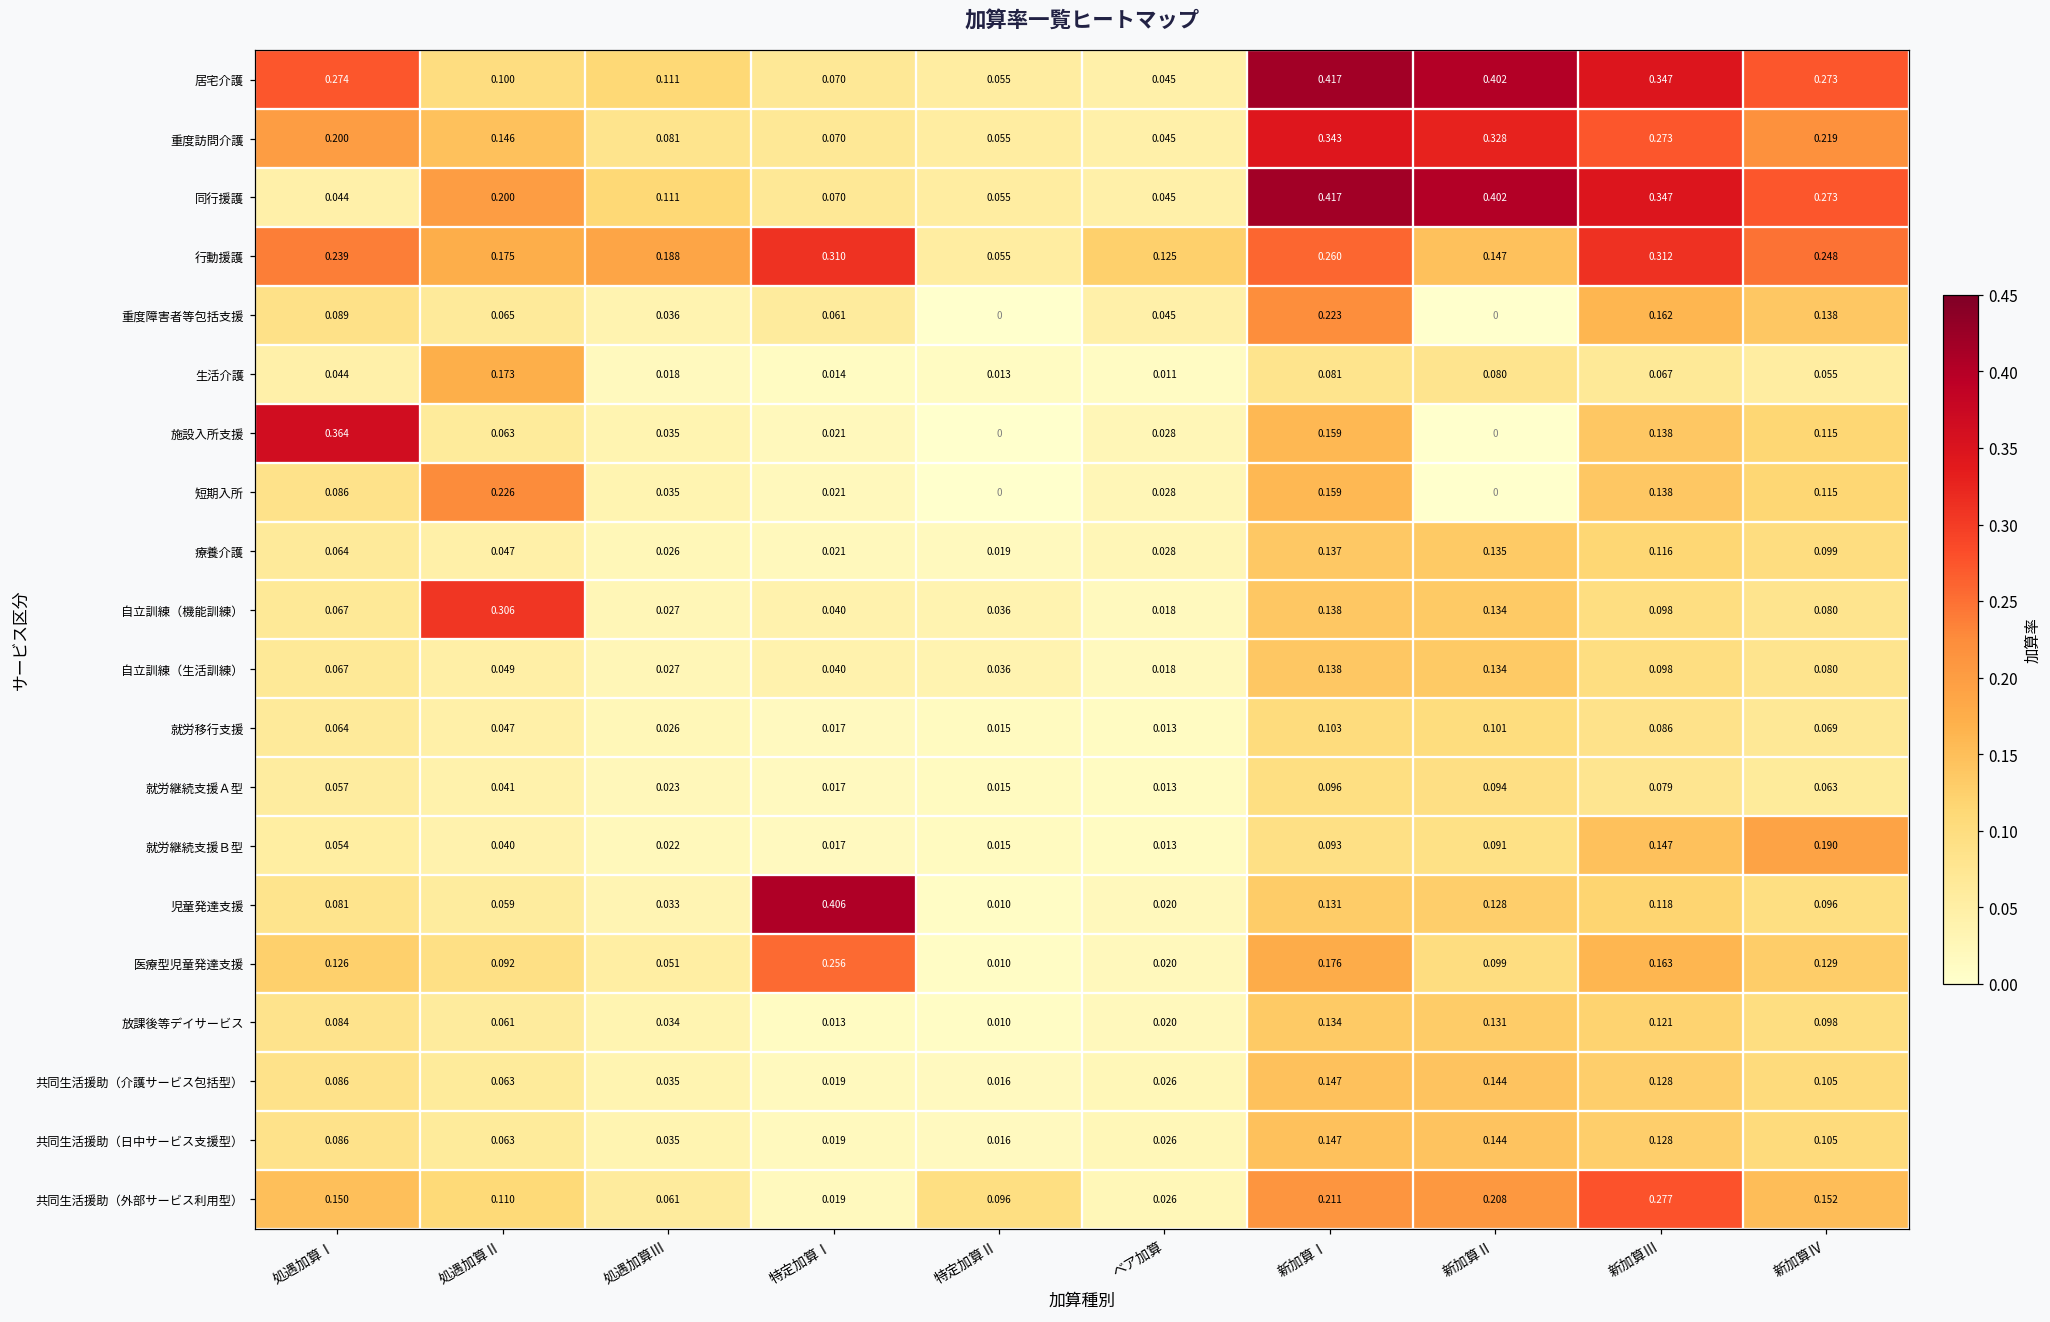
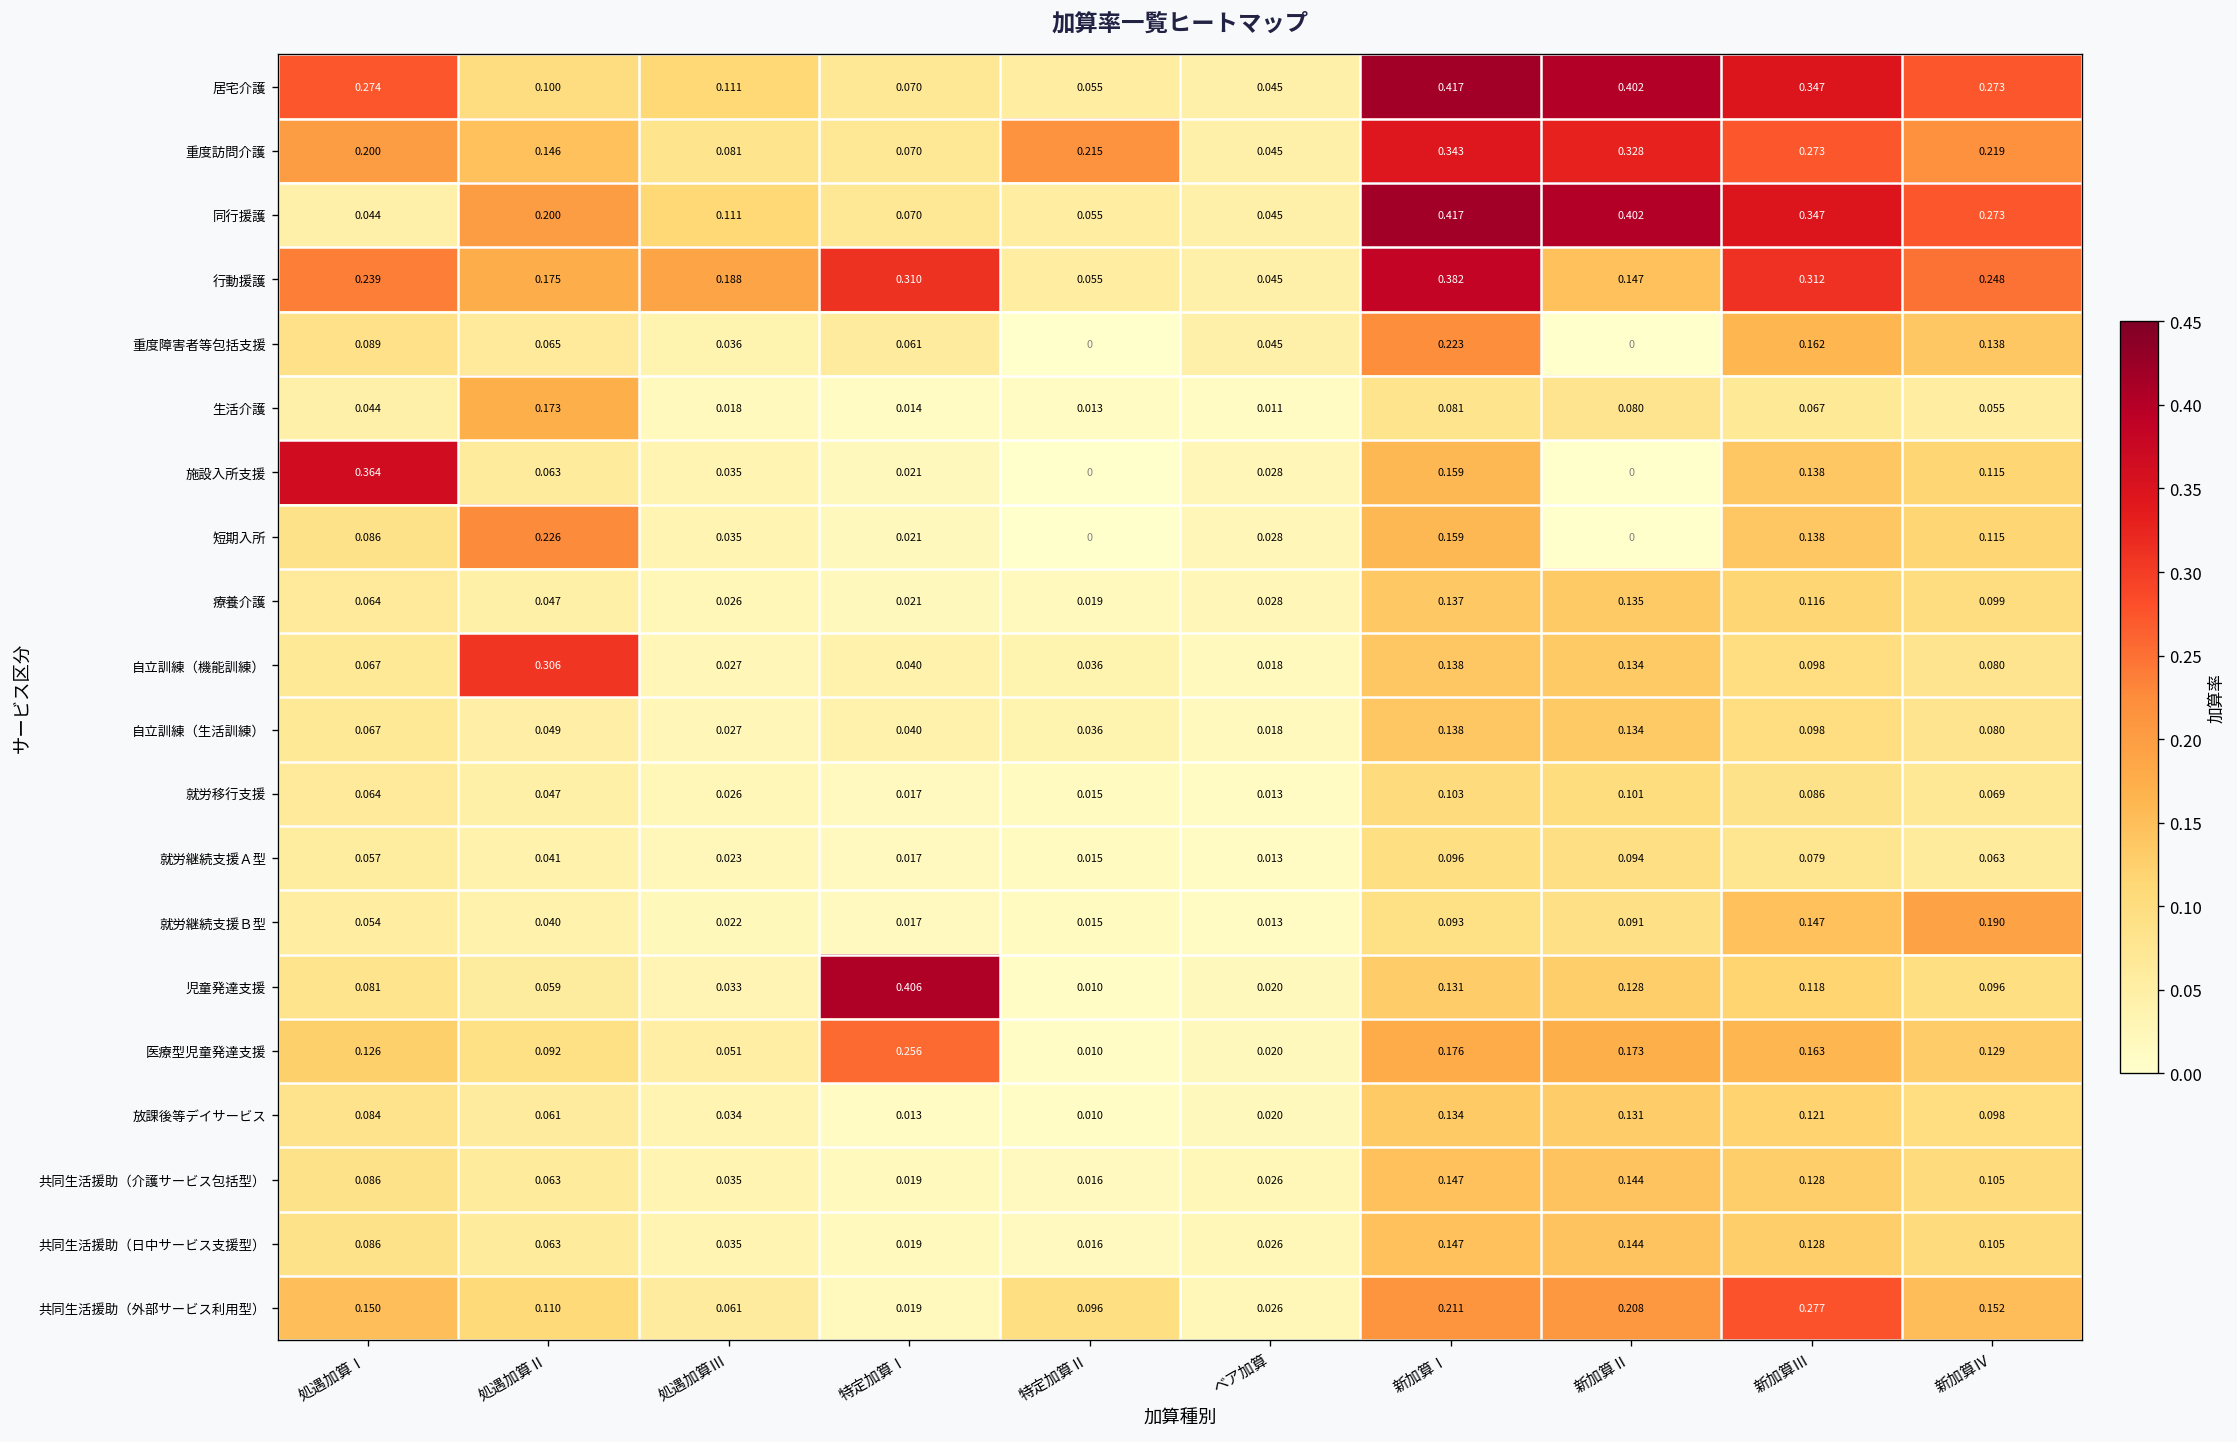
重度訪問介護, 特定加算Ⅱ: 0.055 -> 0.215
行動援護, ベア加算: 0.125 -> 0.045
行動援護, 新加算Ⅰ: 0.260 -> 0.382
医療型児童発達支援, 新加算Ⅱ: 0.099 -> 0.173
